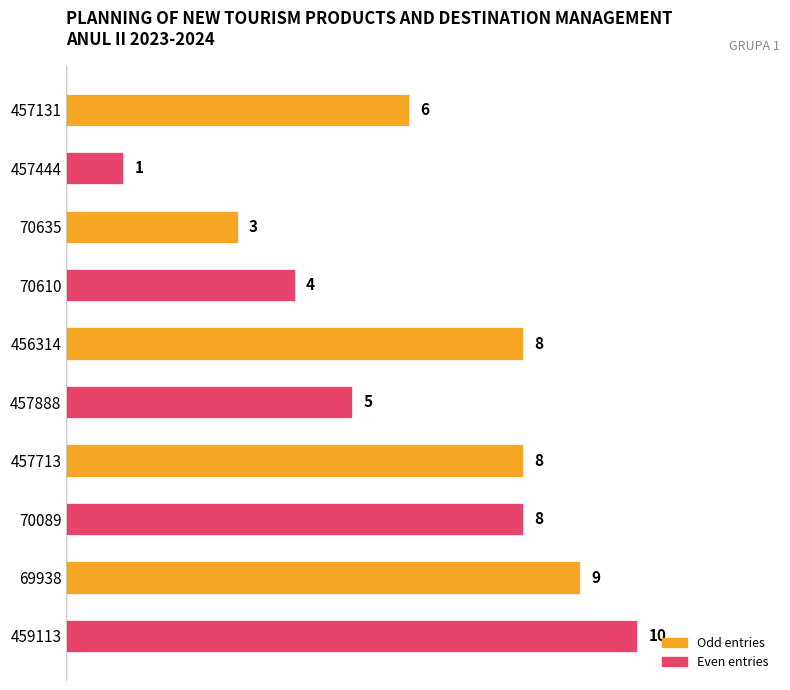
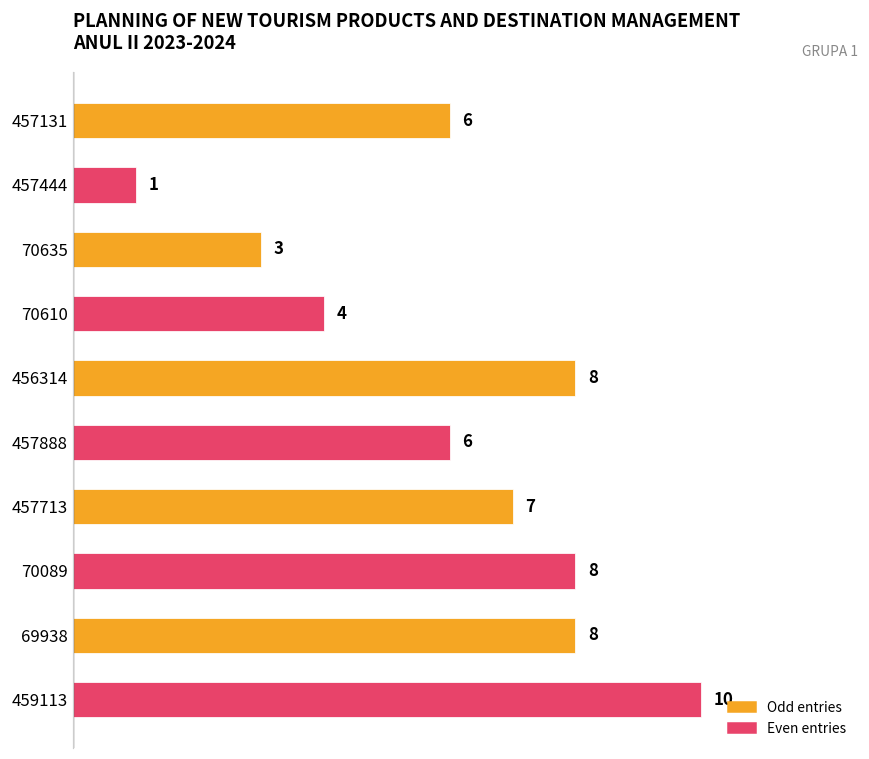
457888: 5 -> 6
457713: 8 -> 7
69938: 9 -> 8
